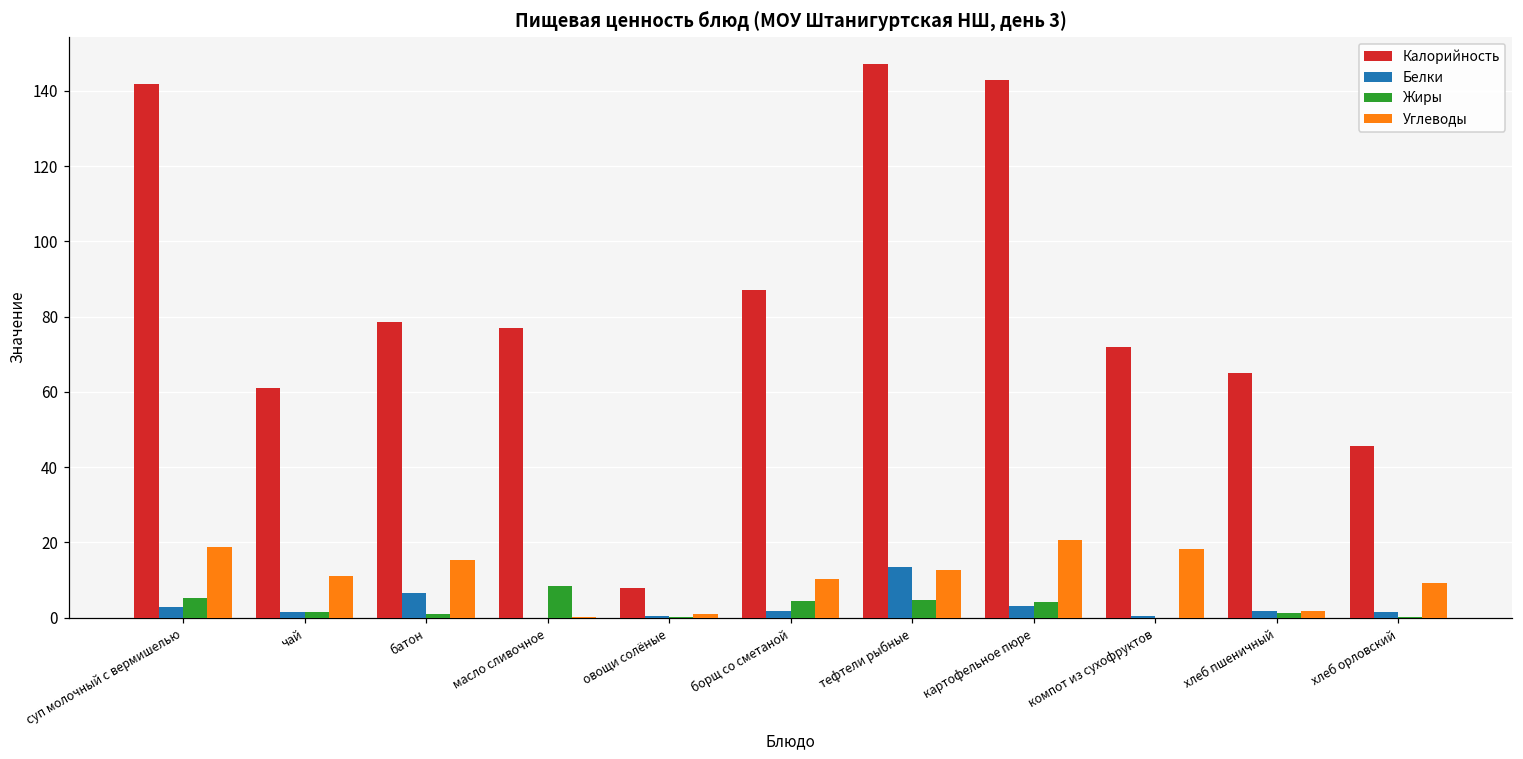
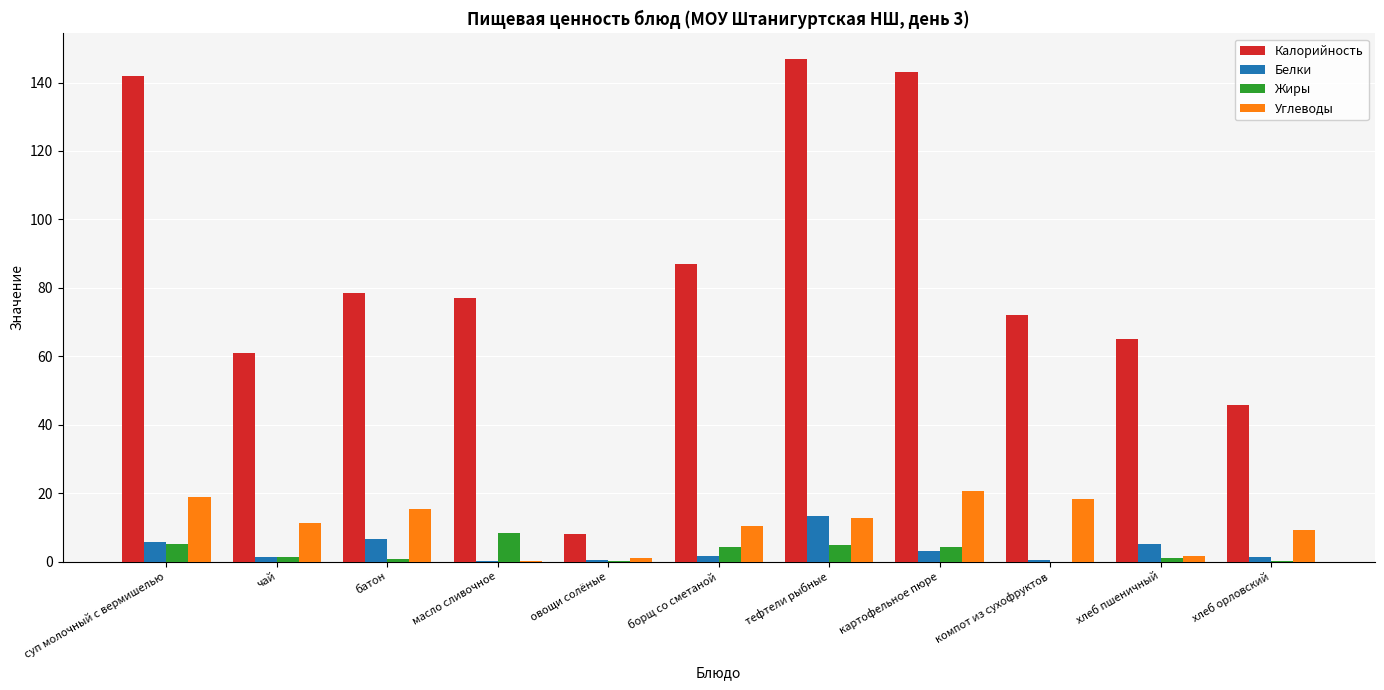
Белки, суп молочный с вермишелью: 3 -> 6
Белки, хлеб пшеничный: 2 -> 5
